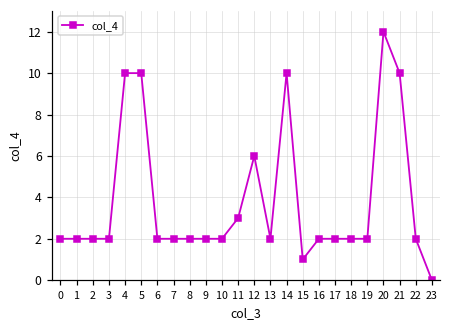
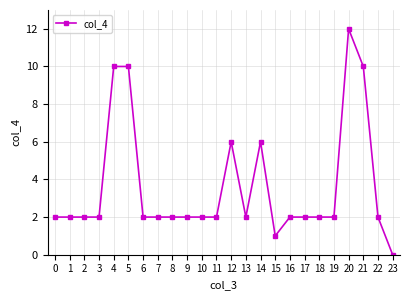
11: 3 -> 2
14: 10 -> 6
